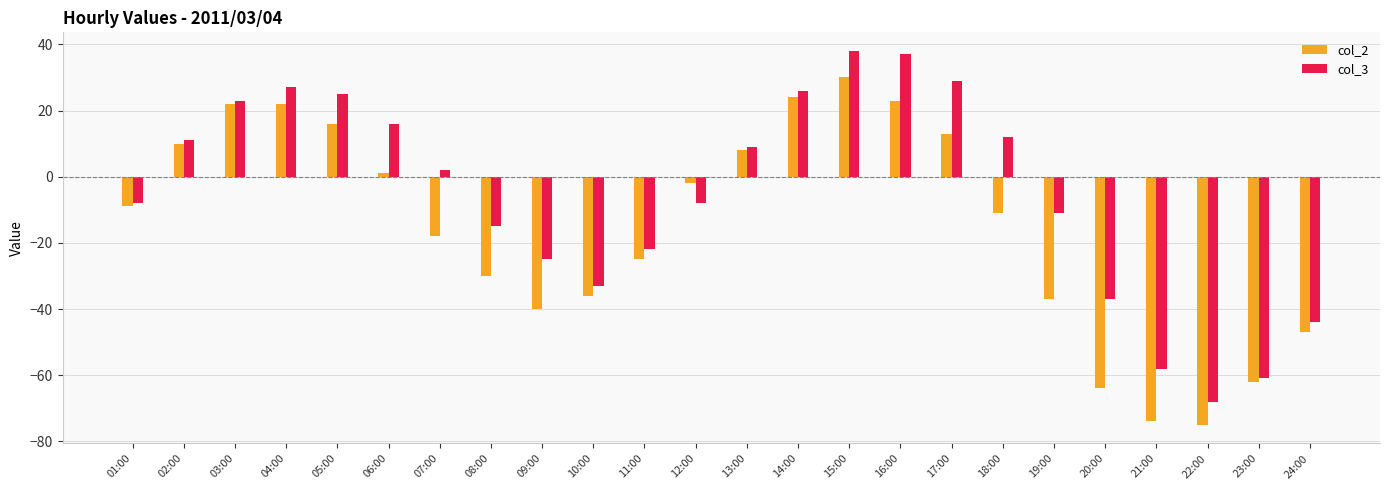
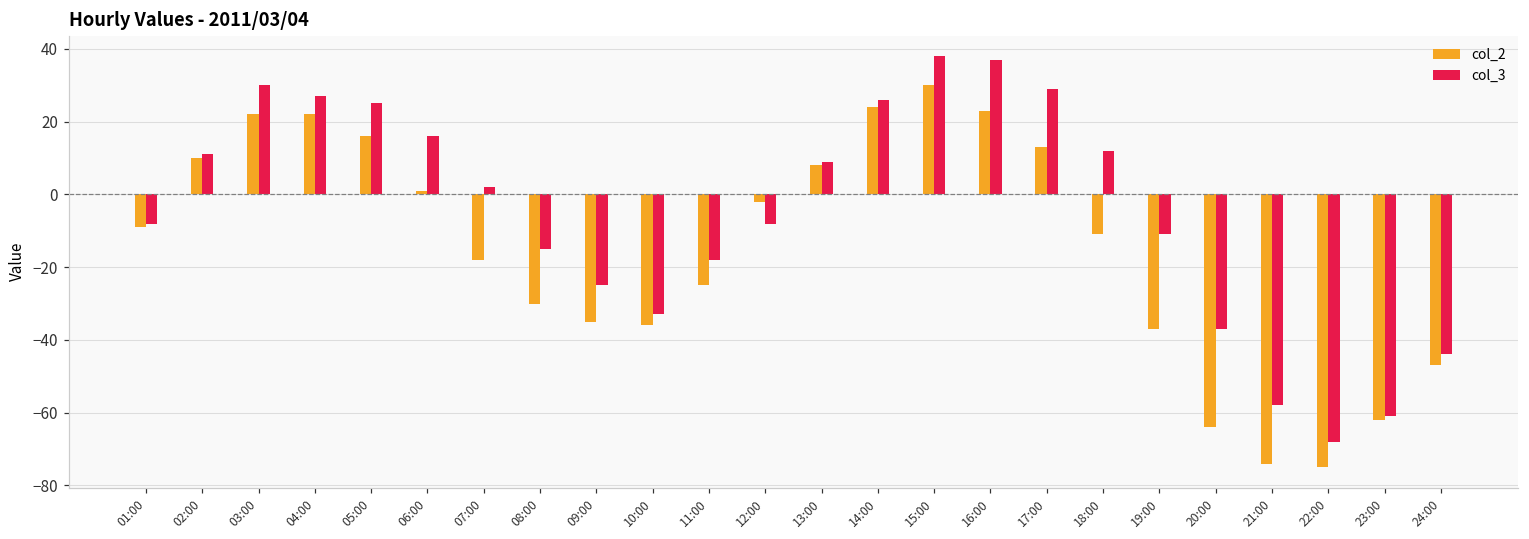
col_3, 03:00: 23 -> 30
col_2, 09:00: -40 -> -35
col_3, 11:00: -22 -> -18
